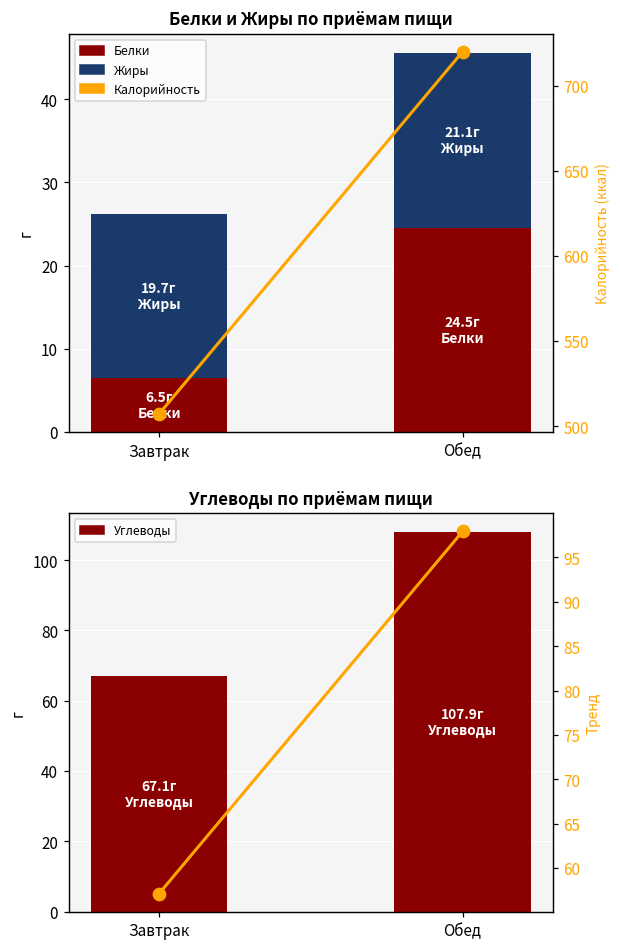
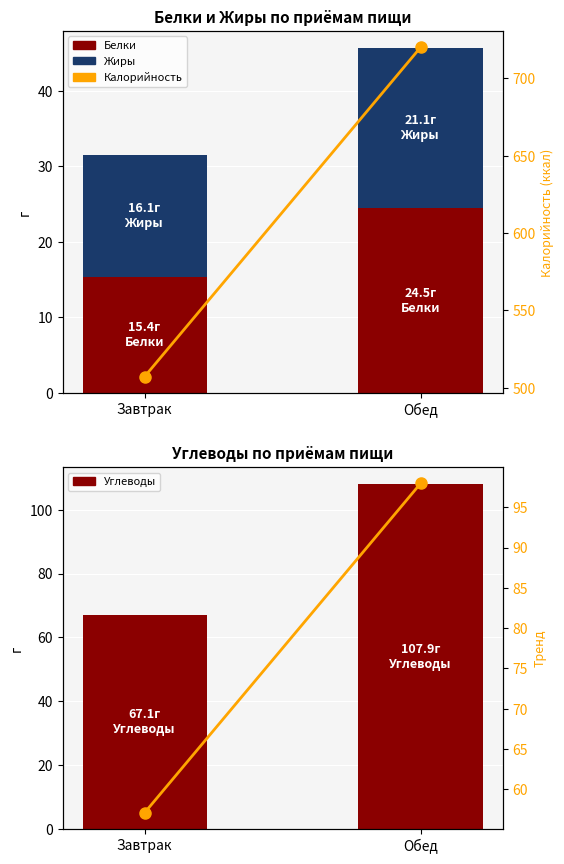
Белки и Жиры по приёмам пищи, Белки, Завтрак: 6.5г -> 15.4г
Белки и Жиры по приёмам пищи, Жиры, Завтрак: 19.7г -> 16.1г
